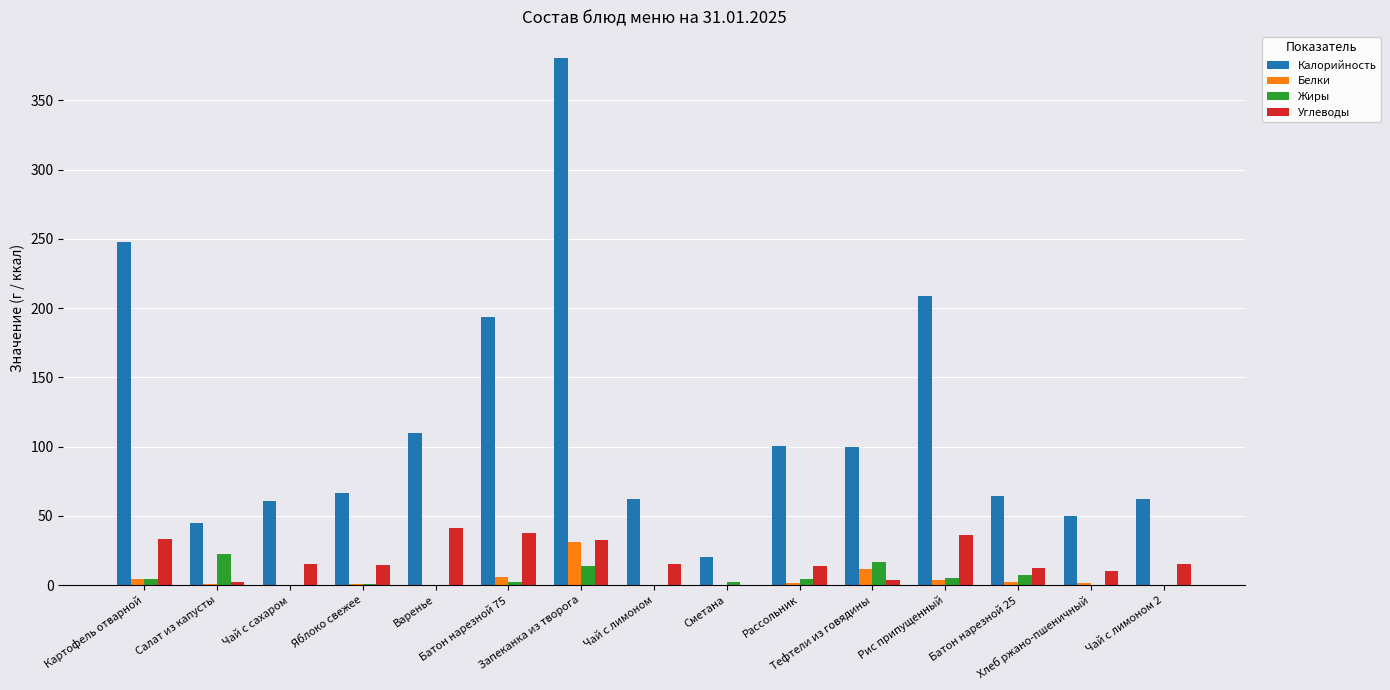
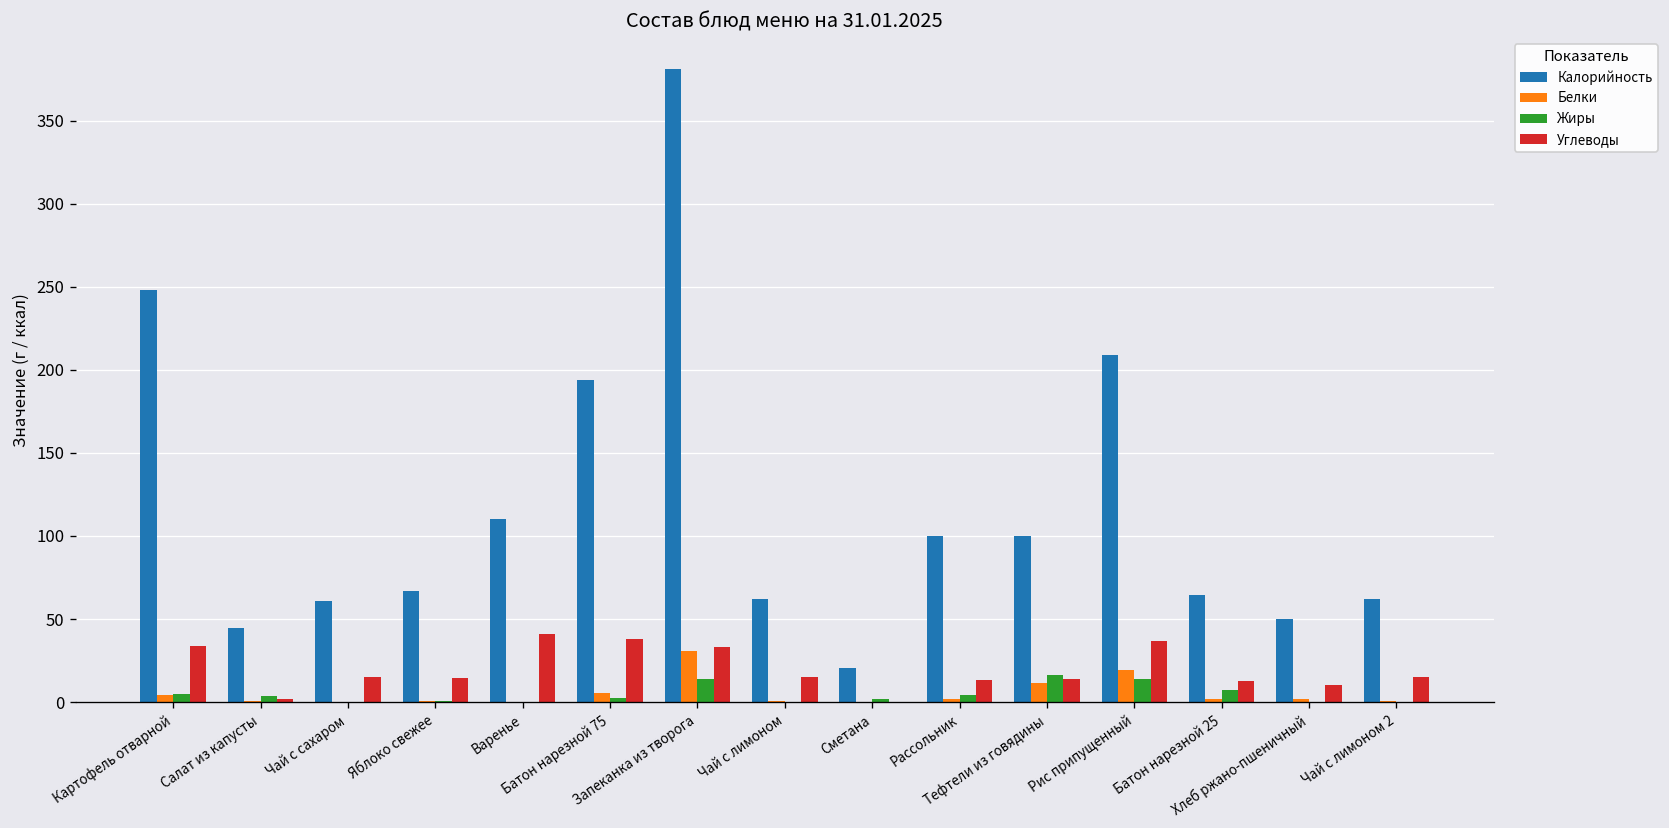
Жиры, Салат из капусты: 23 -> 4
Углеводы, Тефтели из говядины: 4 -> 14
Белки, Рис припущенный: 4 -> 19
Жиры, Рис припущенный: 5 -> 14
